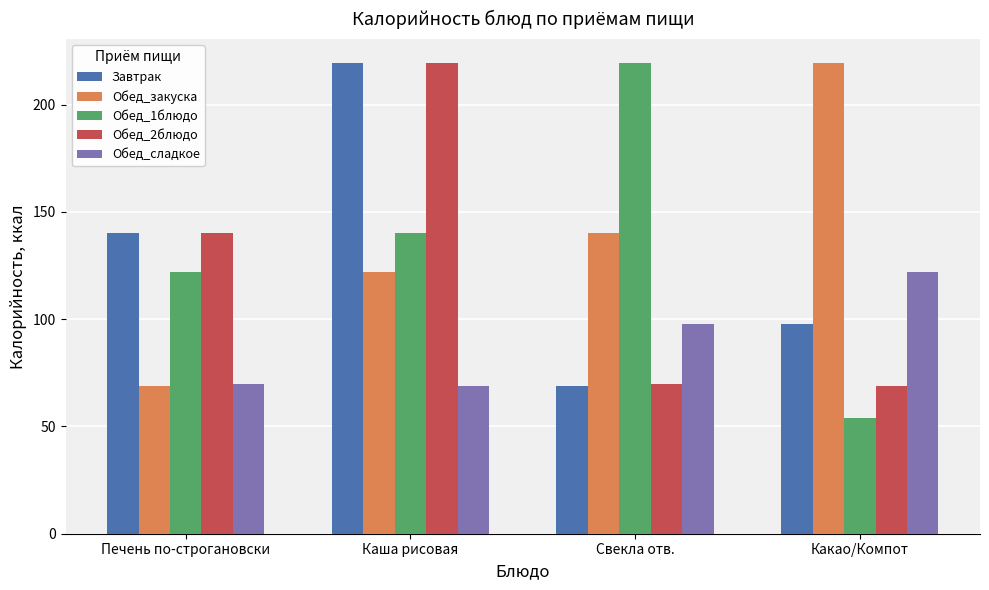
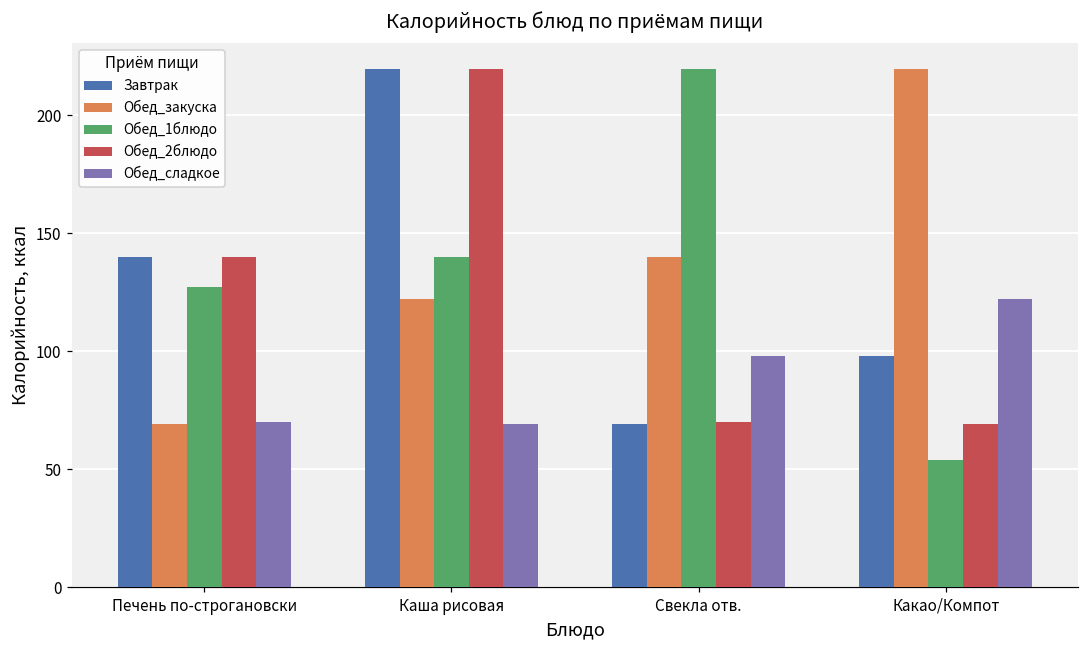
Обед_1блюдо, Печень по-строгановски: 122 -> 127
